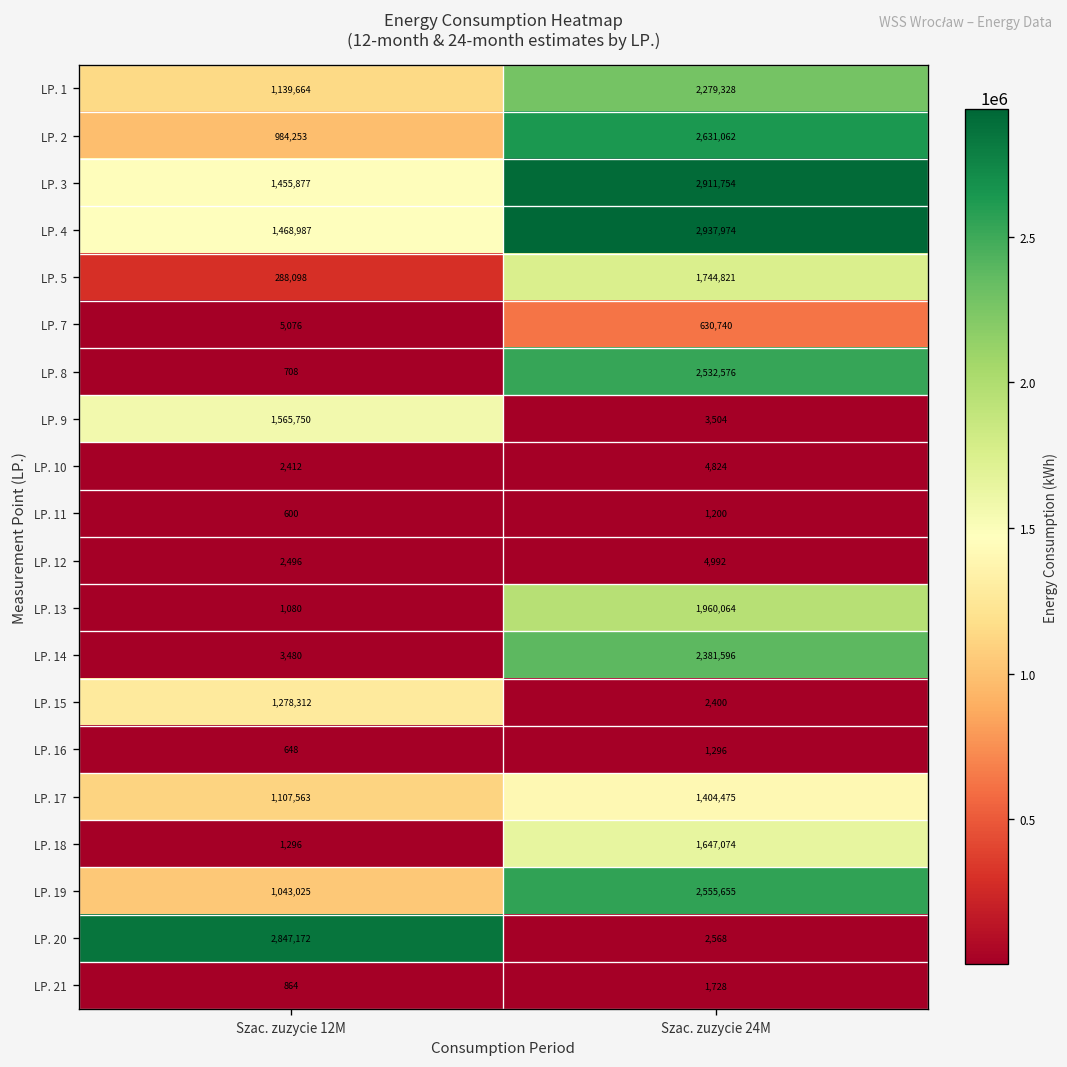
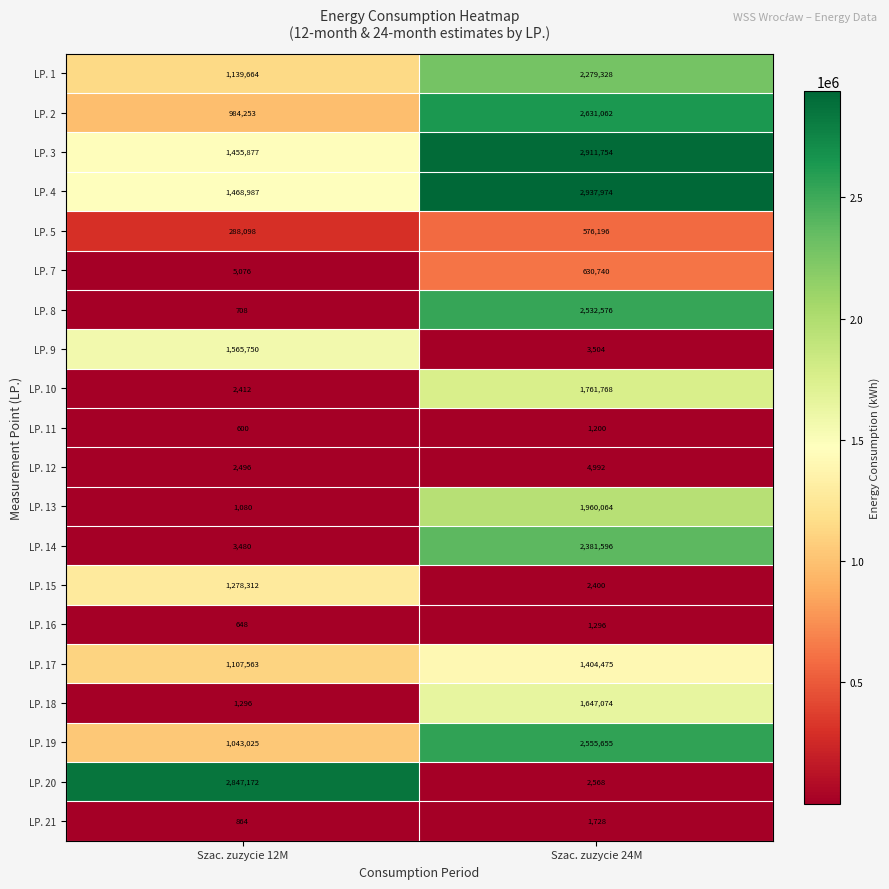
LP. 5, Szac. zuzycie 24M: 1,744,821 -> 576,196
LP. 10, Szac. zuzycie 24M: 4,824 -> 1,761,768
